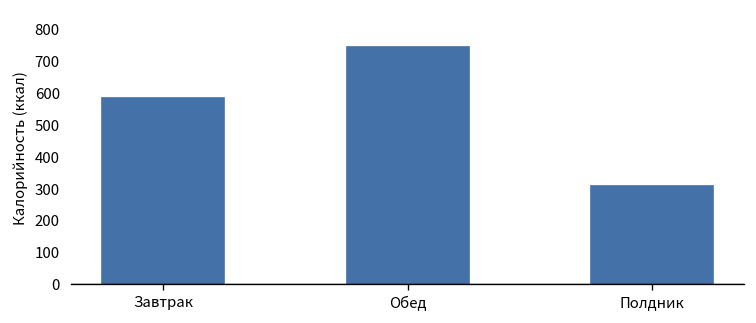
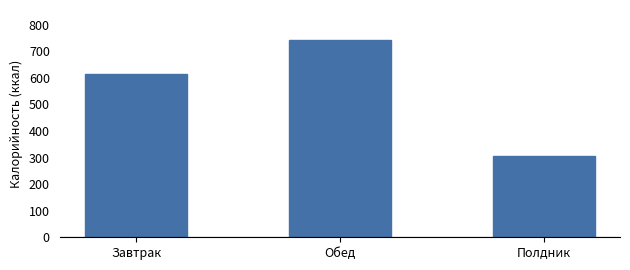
Завтрак: 580 -> 620
